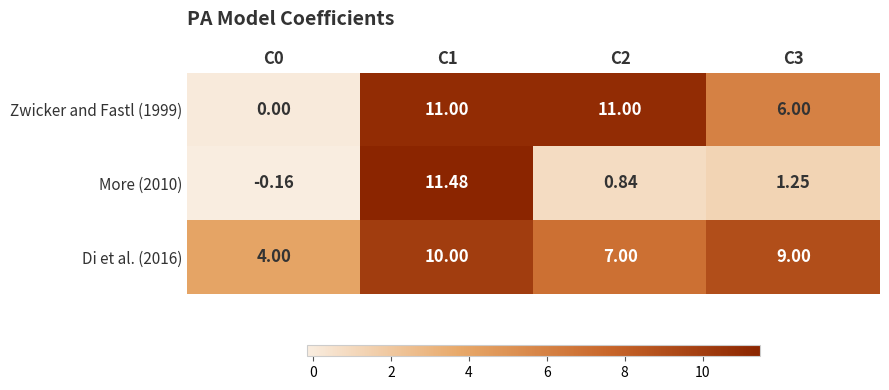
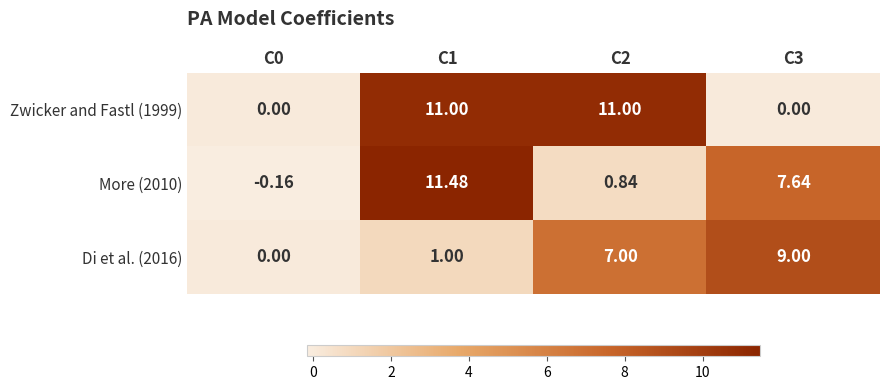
Zwicker and Fastl (1999), C3: 6.00 -> 0.00
More (2010), C3: 1.25 -> 7.64
Di et al. (2016), C0: 4.00 -> 0.00
Di et al. (2016), C1: 10.00 -> 1.00
